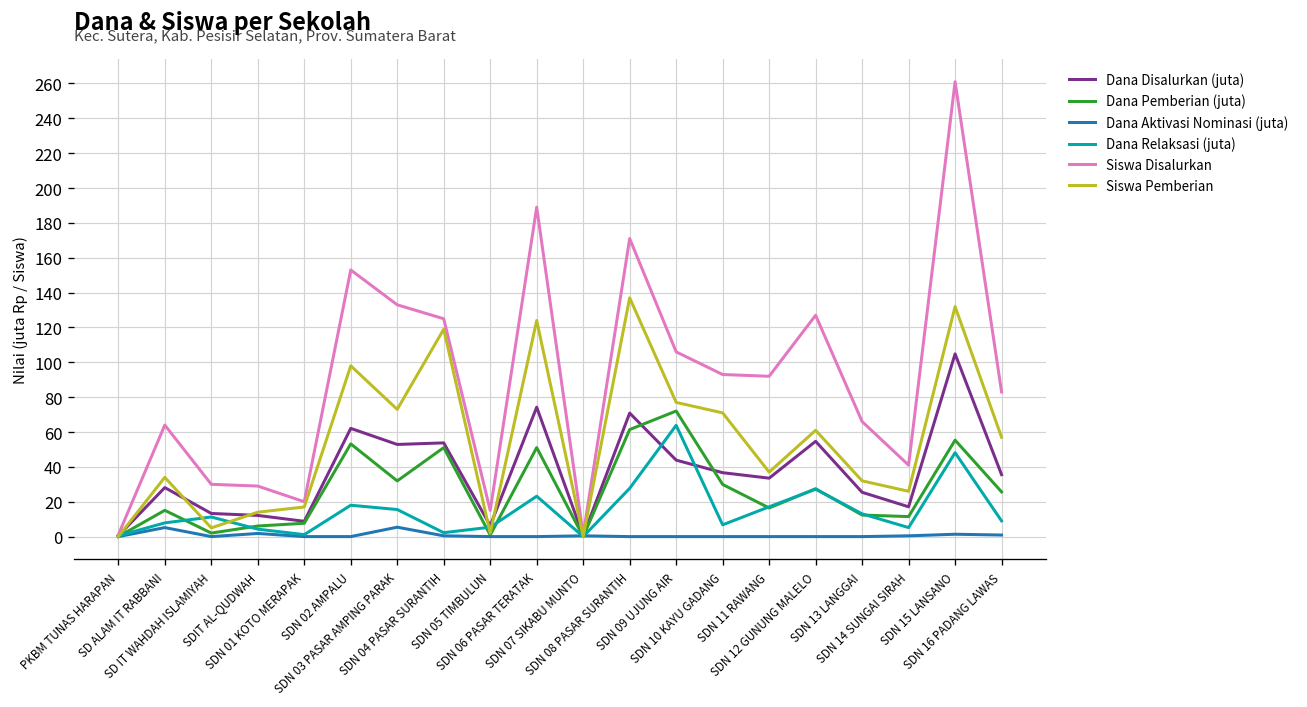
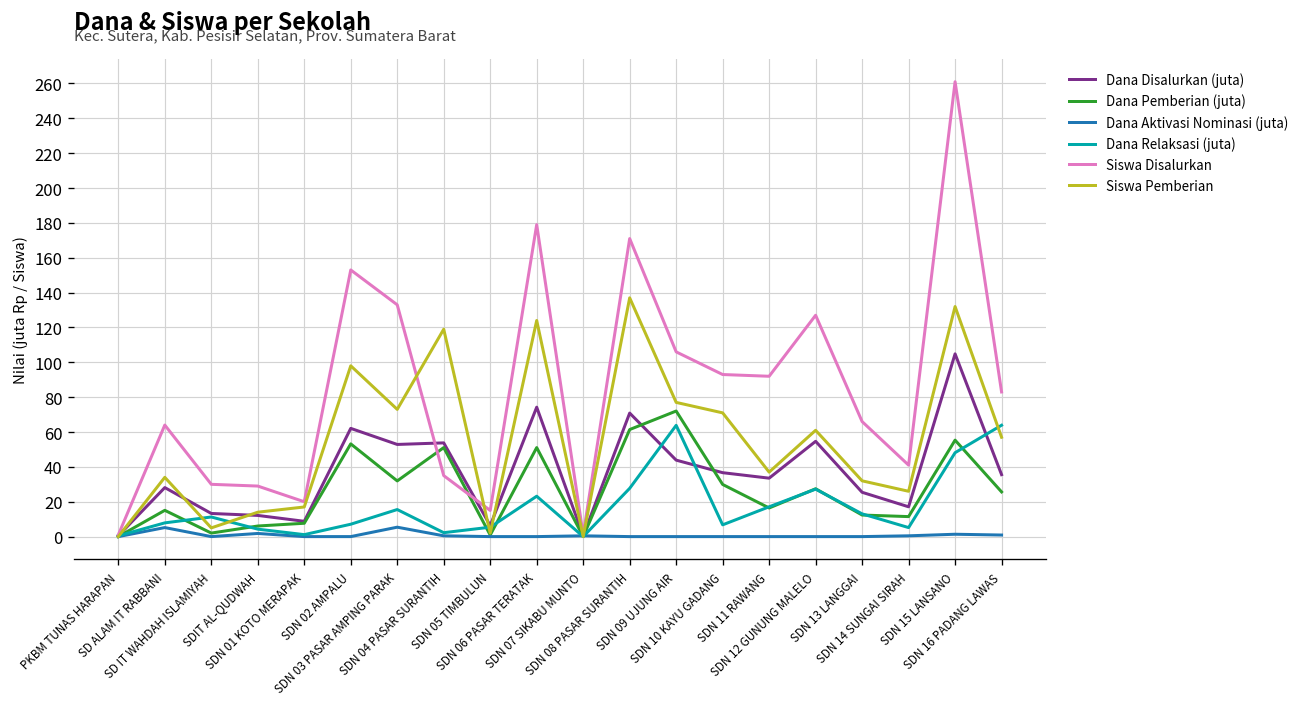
Dana Relaksasi (juta), SDN 02 AMPALU: 18 -> 7
Siswa Disalurkan, SDN 04 PASAR SURANTIH: 125 -> 35
Siswa Disalurkan, SDN 06 PASAR TERATAK: 189 -> 179
Dana Relaksasi (juta), SDN 16 PADANG LAWAS: 9 -> 64
